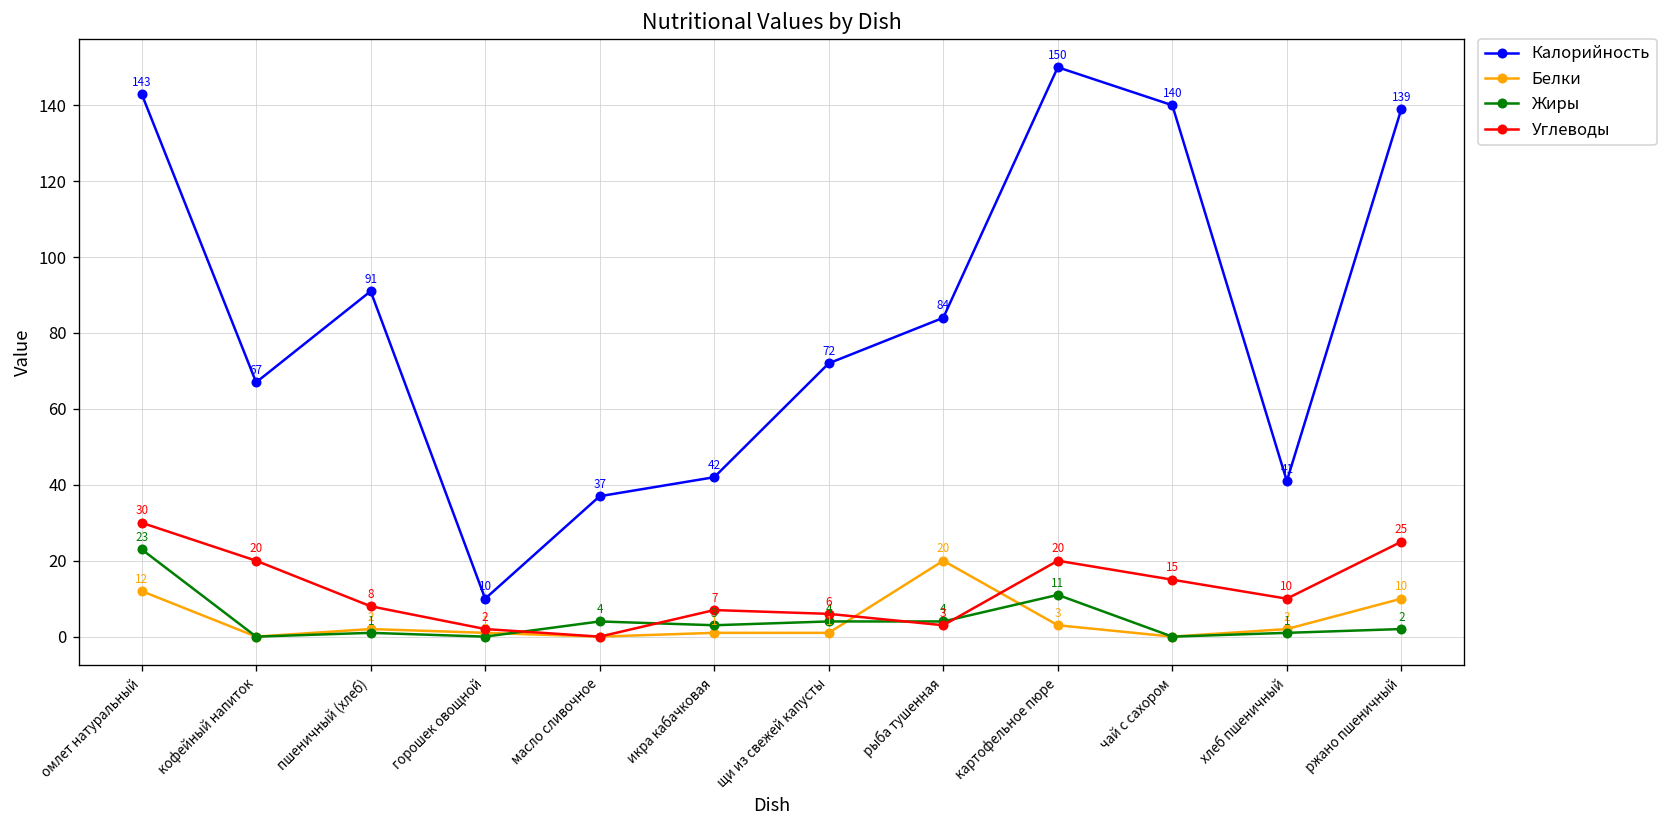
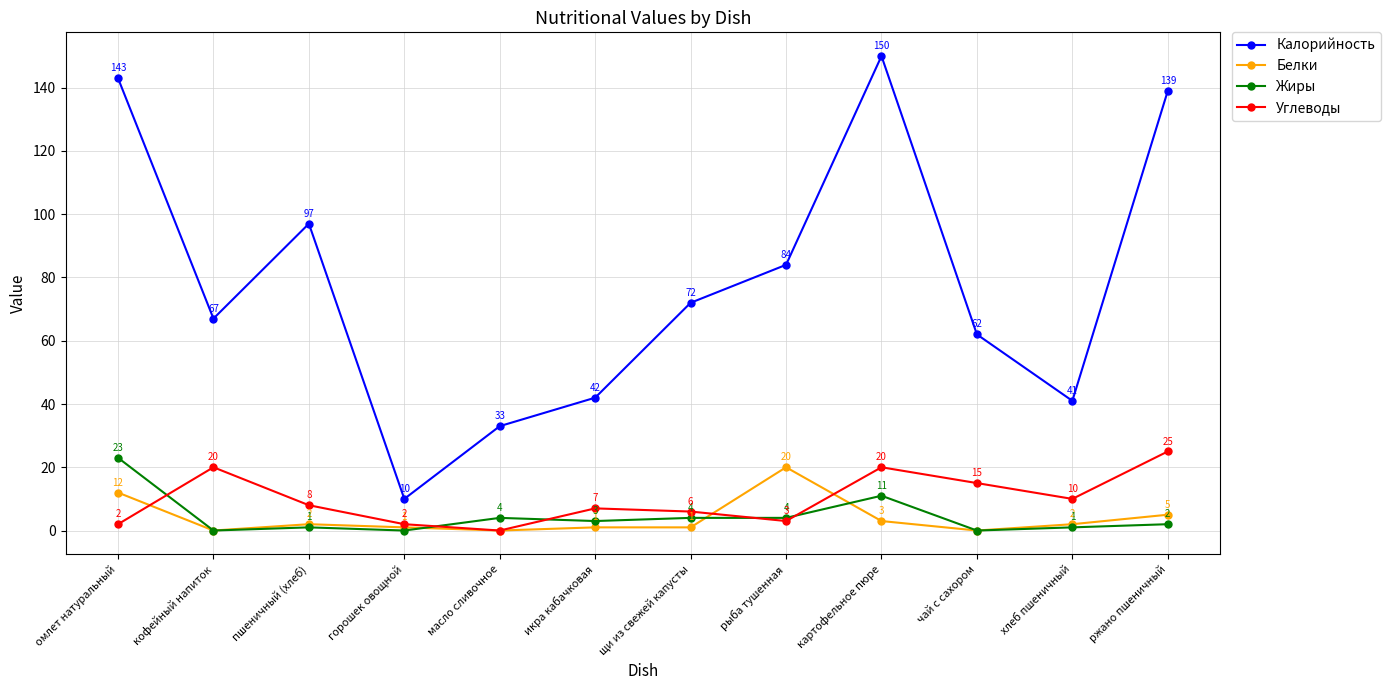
Углеводы, омлет натуральный: 30 -> 2
Калорийность, пшеничный (хлеб): 91 -> 97
Калорийность, масло сливочное: 37 -> 33
Калорийность, чай с сахором: 140 -> 62
Белки, ржано пшеничный: 10 -> 5
